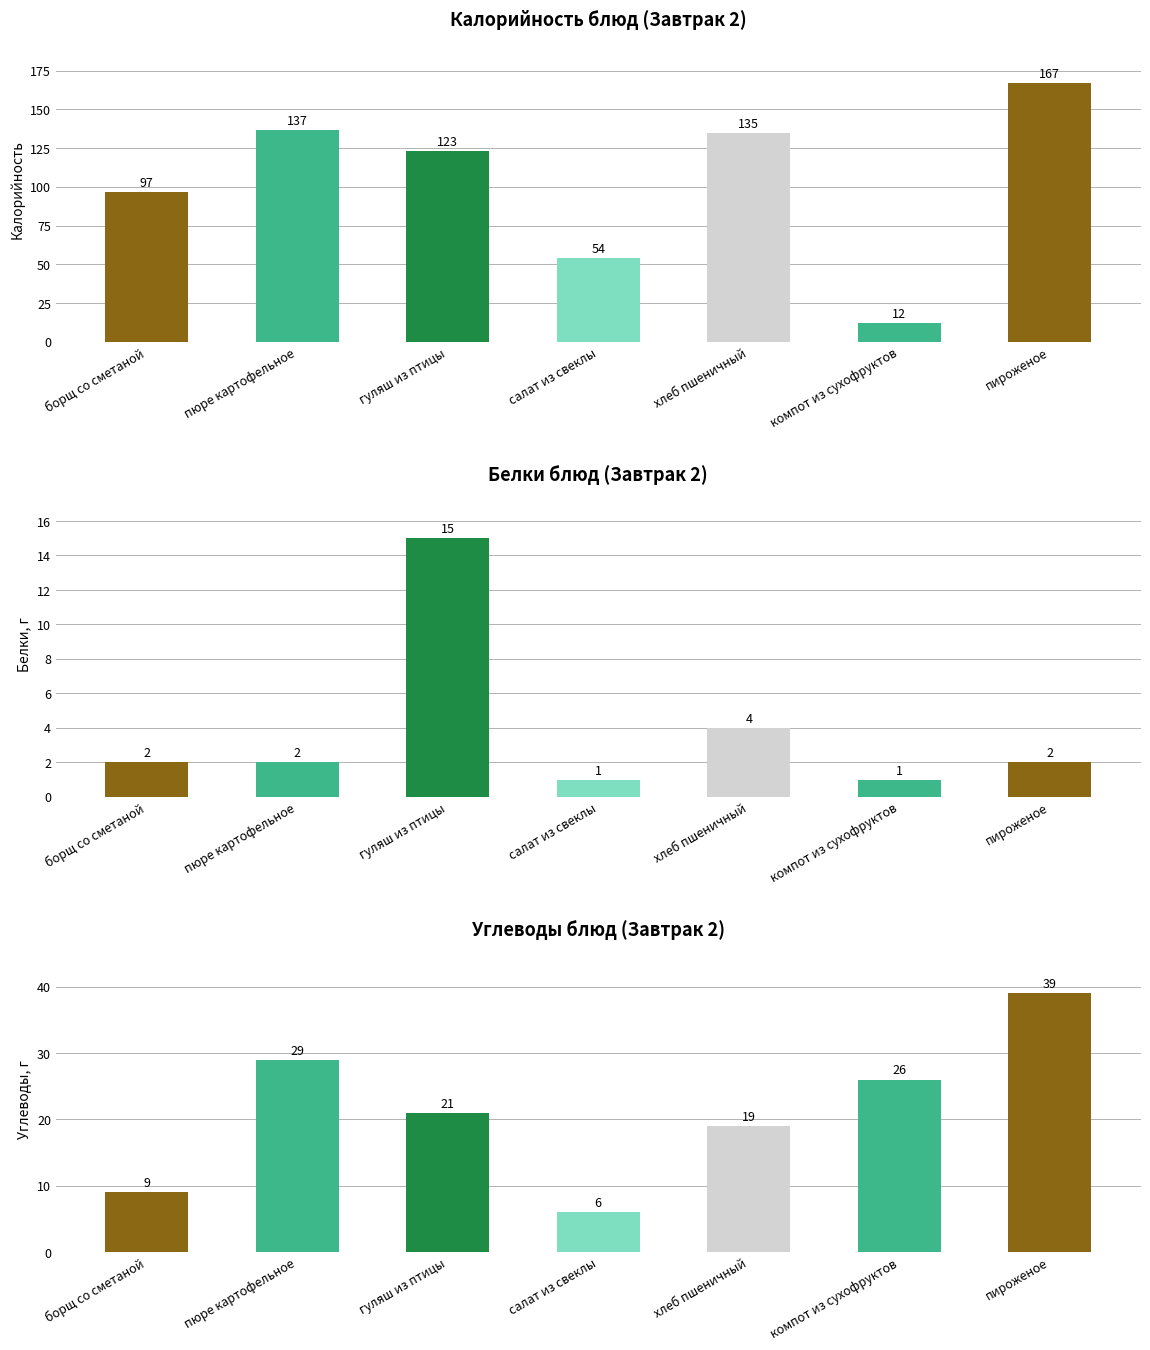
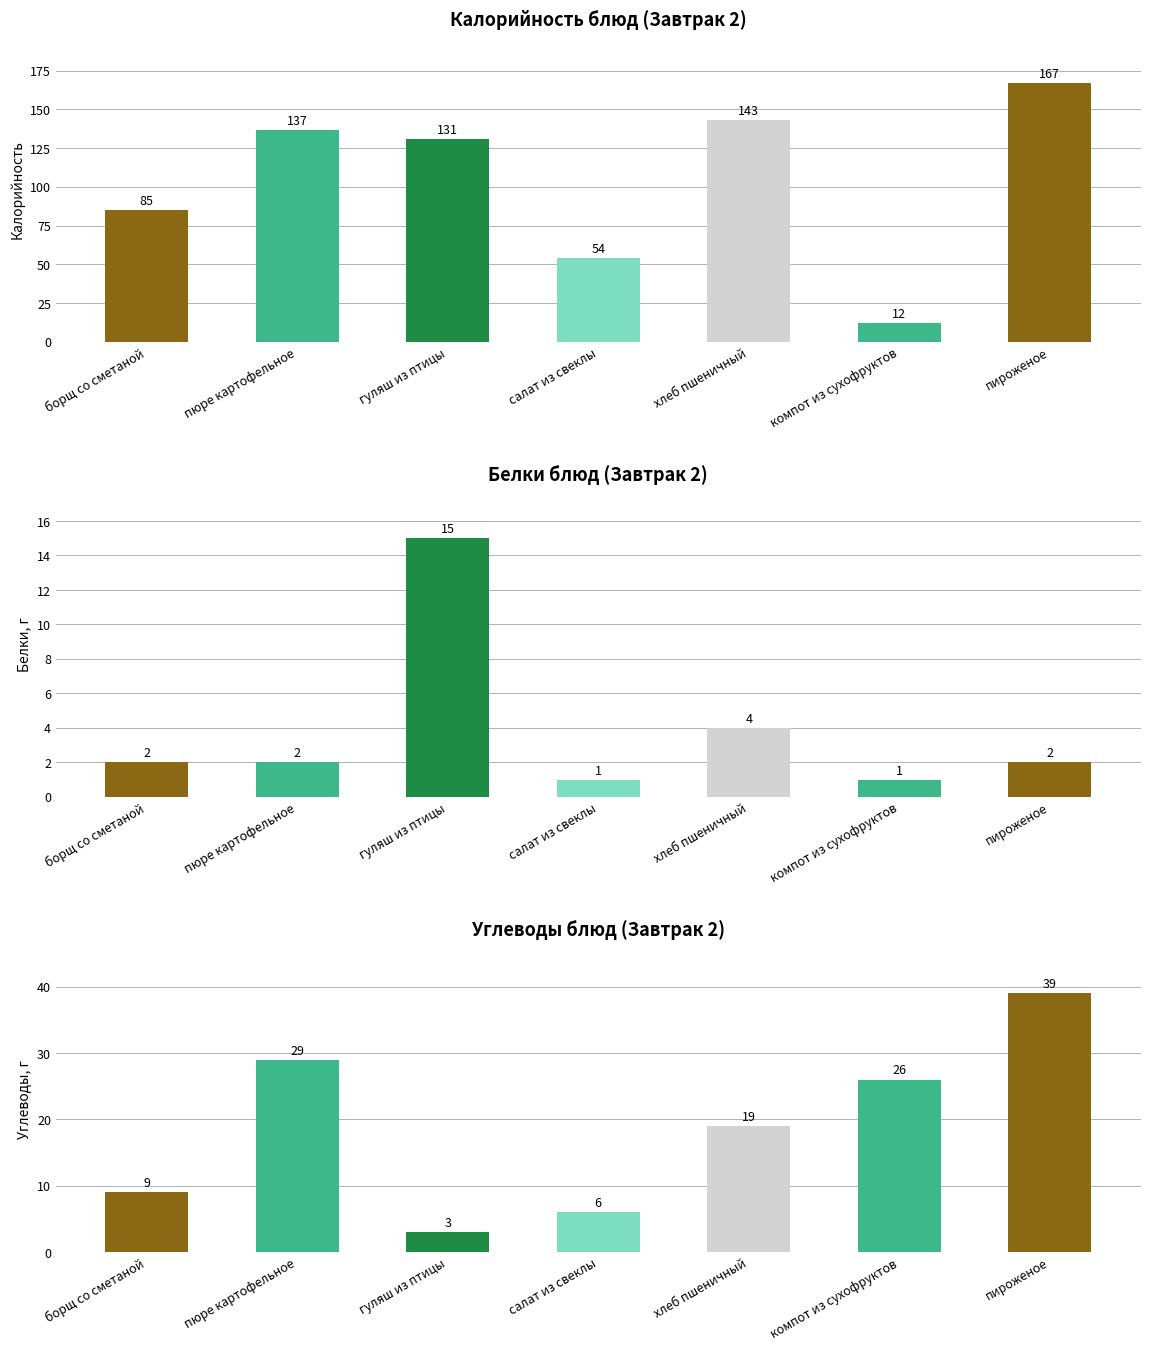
Калорийность блюд (Завтрак 2), борщ со сметаной: 97 -> 85
Калорийность блюд (Завтрак 2), гуляш из птицы: 123 -> 131
Калорийность блюд (Завтрак 2), хлеб пшеничный: 135 -> 143
Углеводы блюд (Завтрак 2), гуляш из птицы: 21 -> 3
